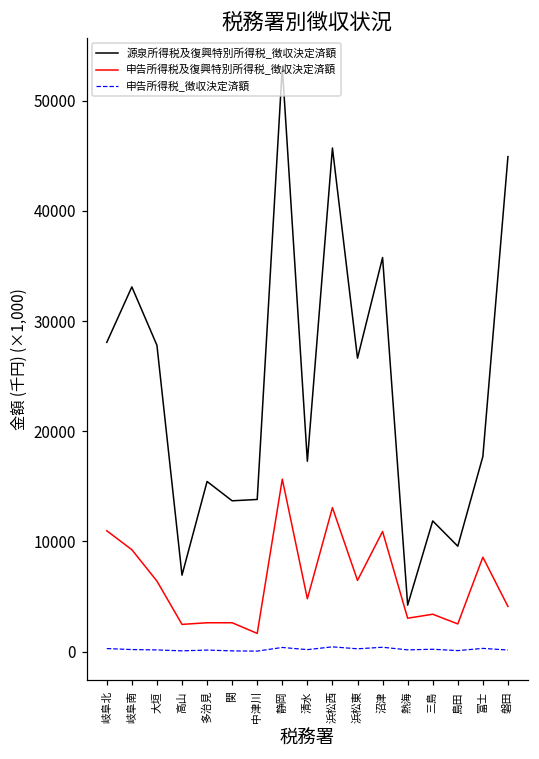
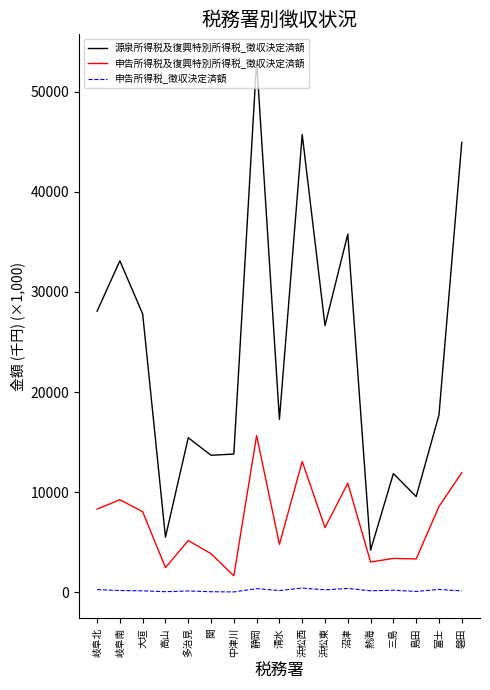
申告所得税及復興特別所得税_徴収決定済額, 岐阜北: 11000 -> 8300
申告所得税及復興特別所得税_徴収決定済額, 大垣: 6400 -> 8100
源泉所得税及復興特別所得税_徴収決定済額, 高山: 6900 -> 5500
申告所得税及復興特別所得税_徴収決定済額, 多治見: 2600 -> 5200
申告所得税及復興特別所得税_徴収決定済額, 関: 2600 -> 3900
申告所得税及復興特別所得税_徴収決定済額, 島田: 2500 -> 3300
申告所得税及復興特別所得税_徴収決定済額, 磐田: 4100 -> 12000
